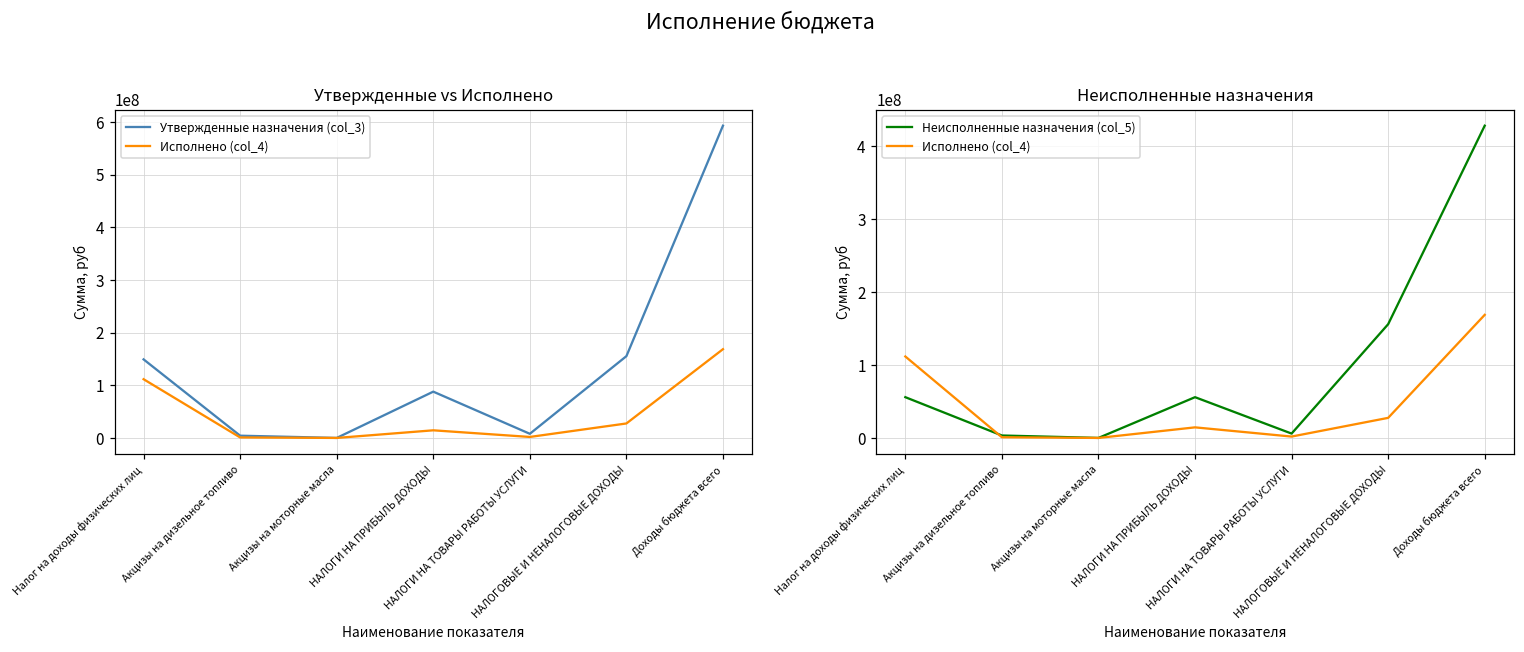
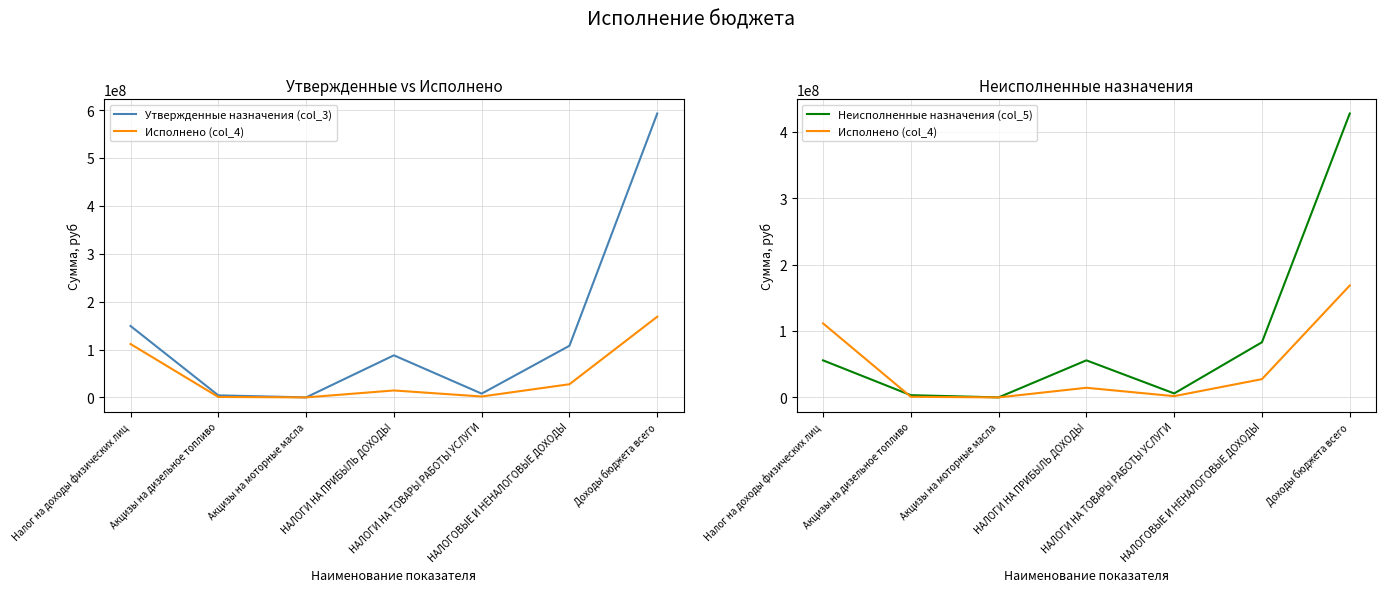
Утвержденные vs Исполнено, Утвержденные назначения (col_3), НАЛОГОВЫЕ И НЕНАЛОГОВЫЕ ДОХОДЫ: 160000000 -> 110000000
Неисполненные назначения, Неисполненные назначения (col_5), НАЛОГОВЫЕ И НЕНАЛОГОВЫЕ ДОХОДЫ: 160000000 -> 80000000
